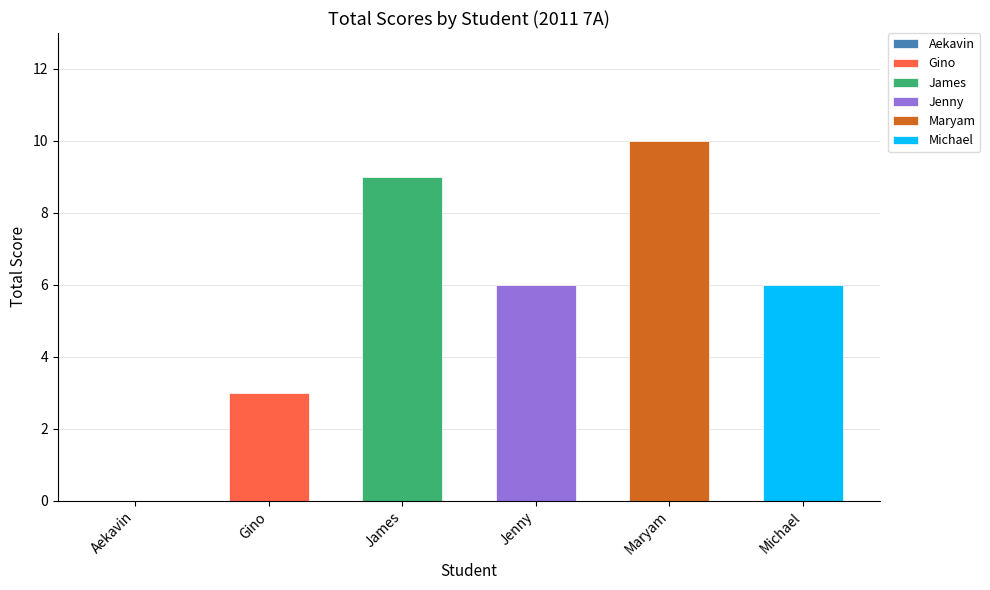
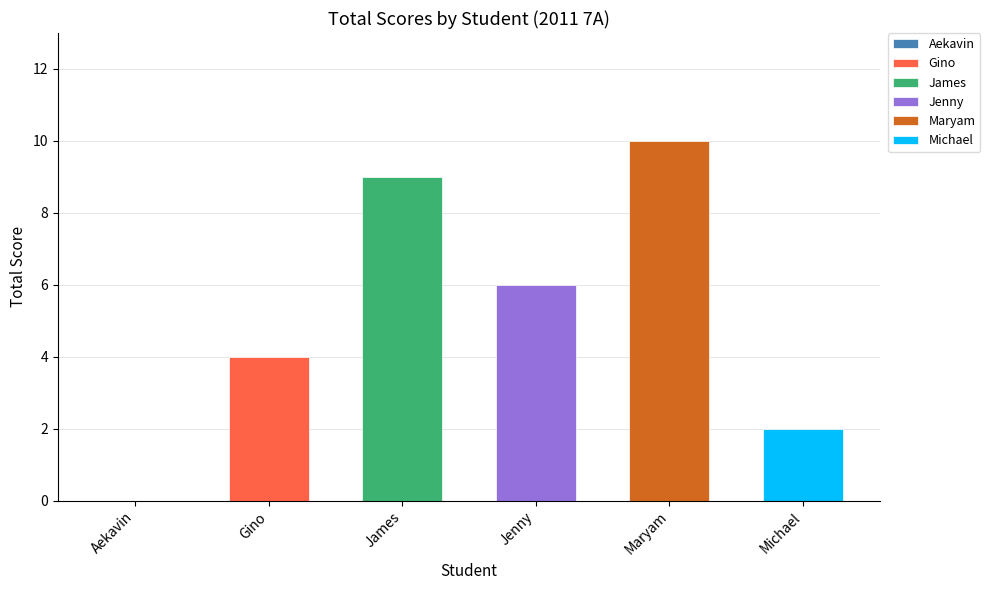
Gino: 3 -> 4
Michael: 6 -> 2
